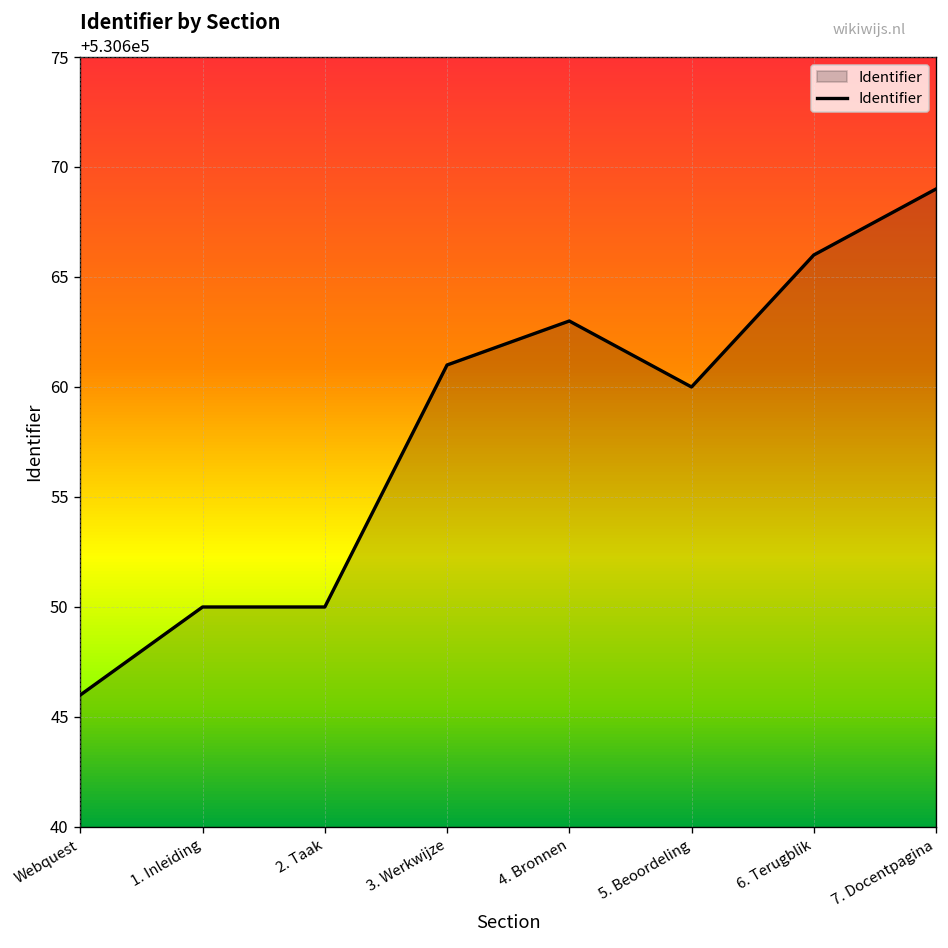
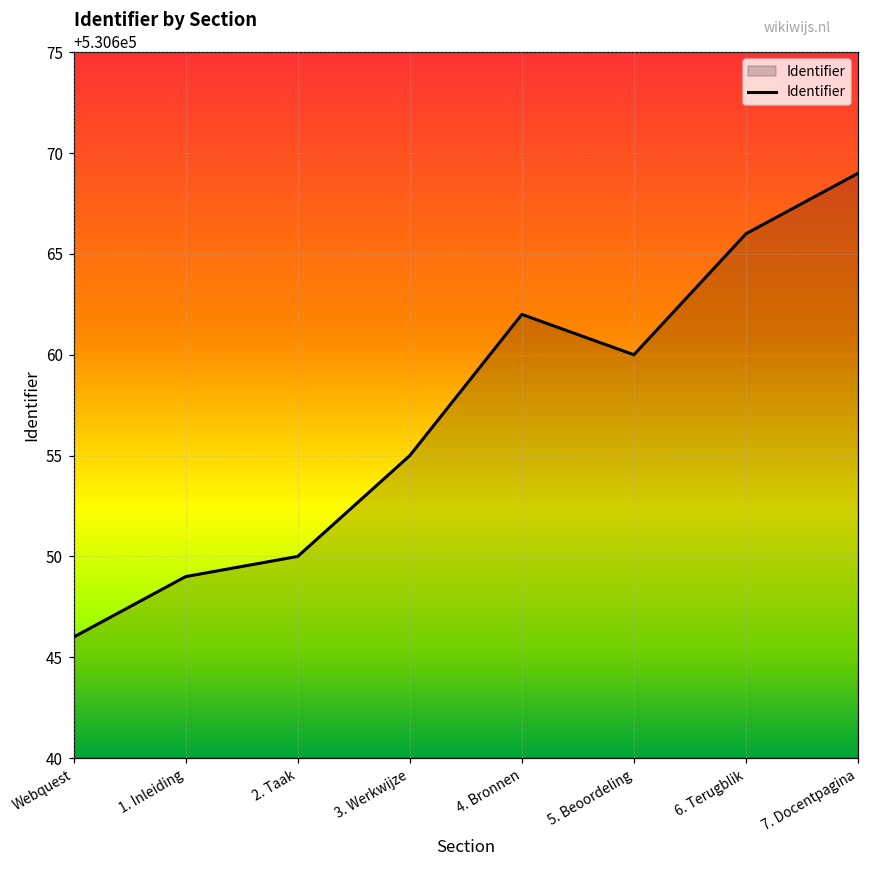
1. Inleiding: 530650 -> 530649
3. Werkwijze: 530661 -> 530655
4. Bronnen: 530663 -> 530662
